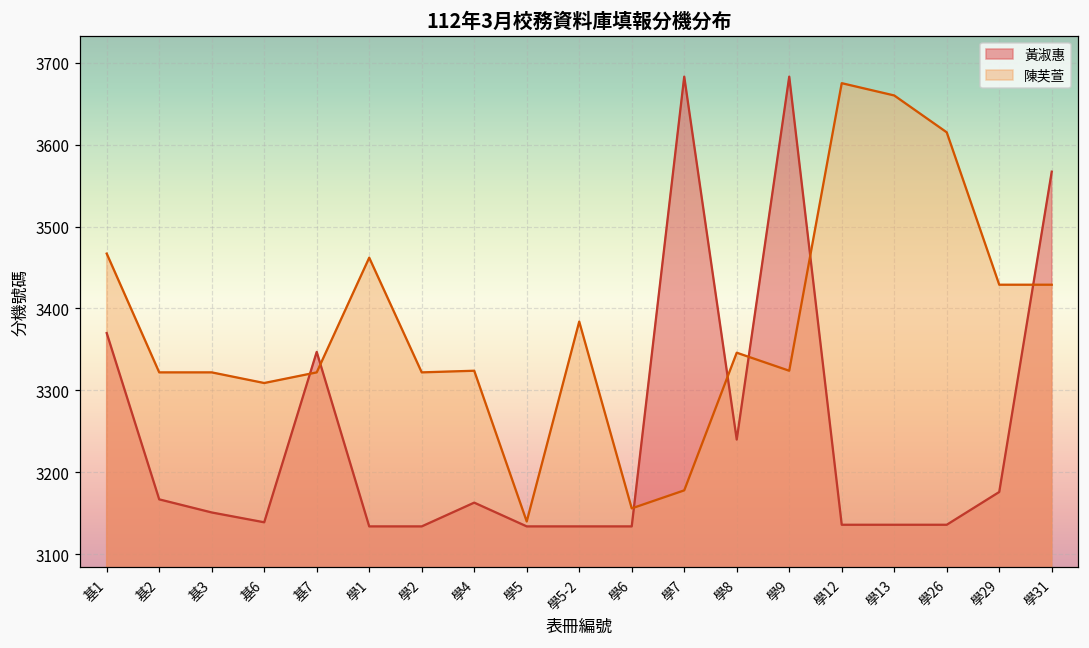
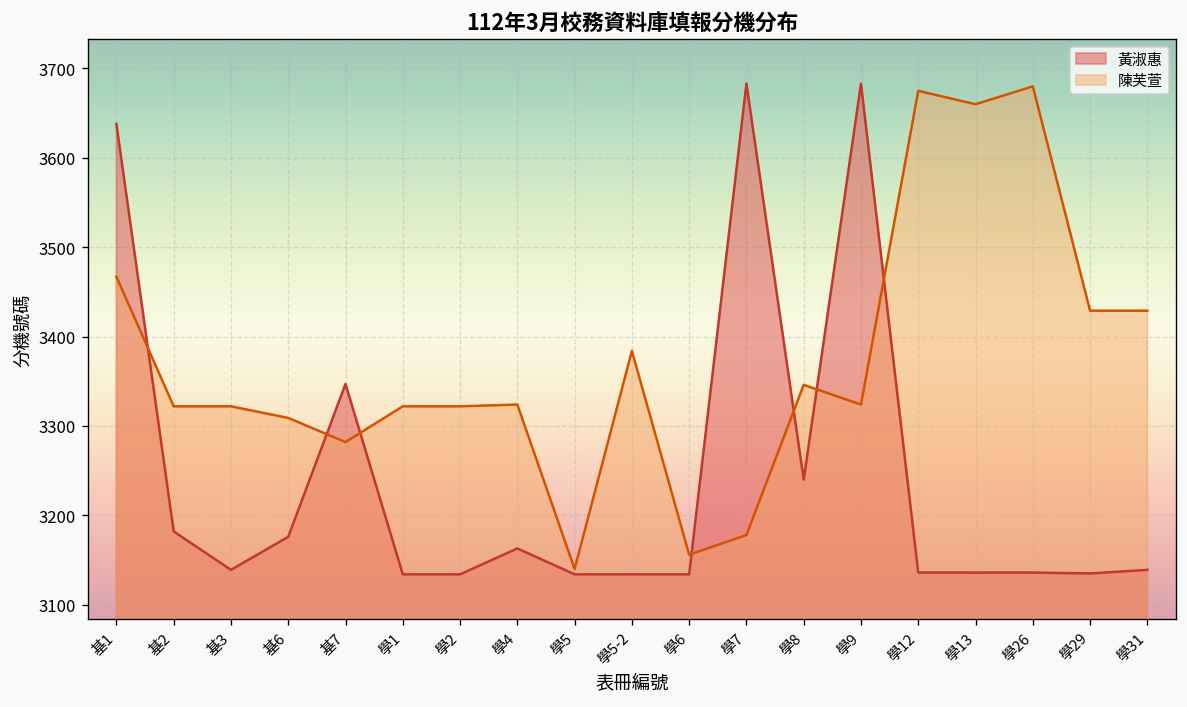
黃淑惠, 基1: 3370 -> 3640
黃淑惠, 基2: 3170 -> 3180
黃淑惠, 基3: 3150 -> 3140
黃淑惠, 基6: 3140 -> 3180
陳芙萱, 基7: 3320 -> 3280
陳芙萱, 學1: 3460 -> 3320
陳芙萱, 學26: 3620 -> 3680
黃淑惠, 學29: 3180 -> 3140
黃淑惠, 學31: 3570 -> 3140
